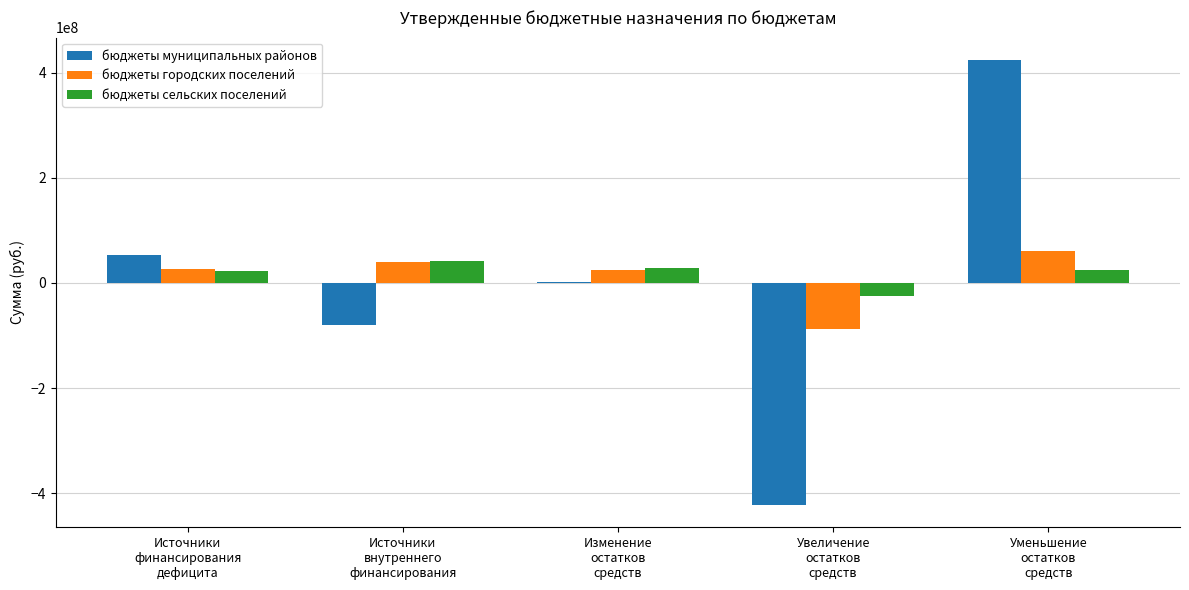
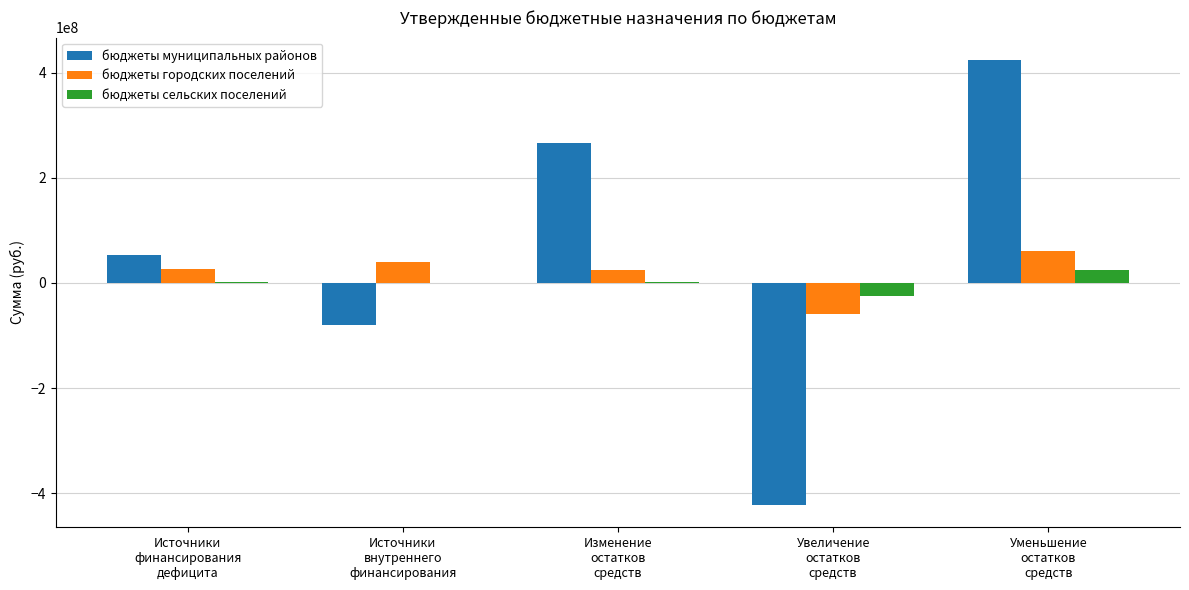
бюджеты сельских поселений, Источники финансирования дефицита: 20000000 -> 0
бюджеты сельских поселений, Источники внутреннего финансирования: 40000000 -> 0
бюджеты муниципальных районов, Изменение остатков средств: 0 -> 270000000
бюджеты сельских поселений, Изменение остатков средств: 30000000 -> 0
бюджеты городских поселений, Увеличение остатков средств: -90000000 -> -60000000
